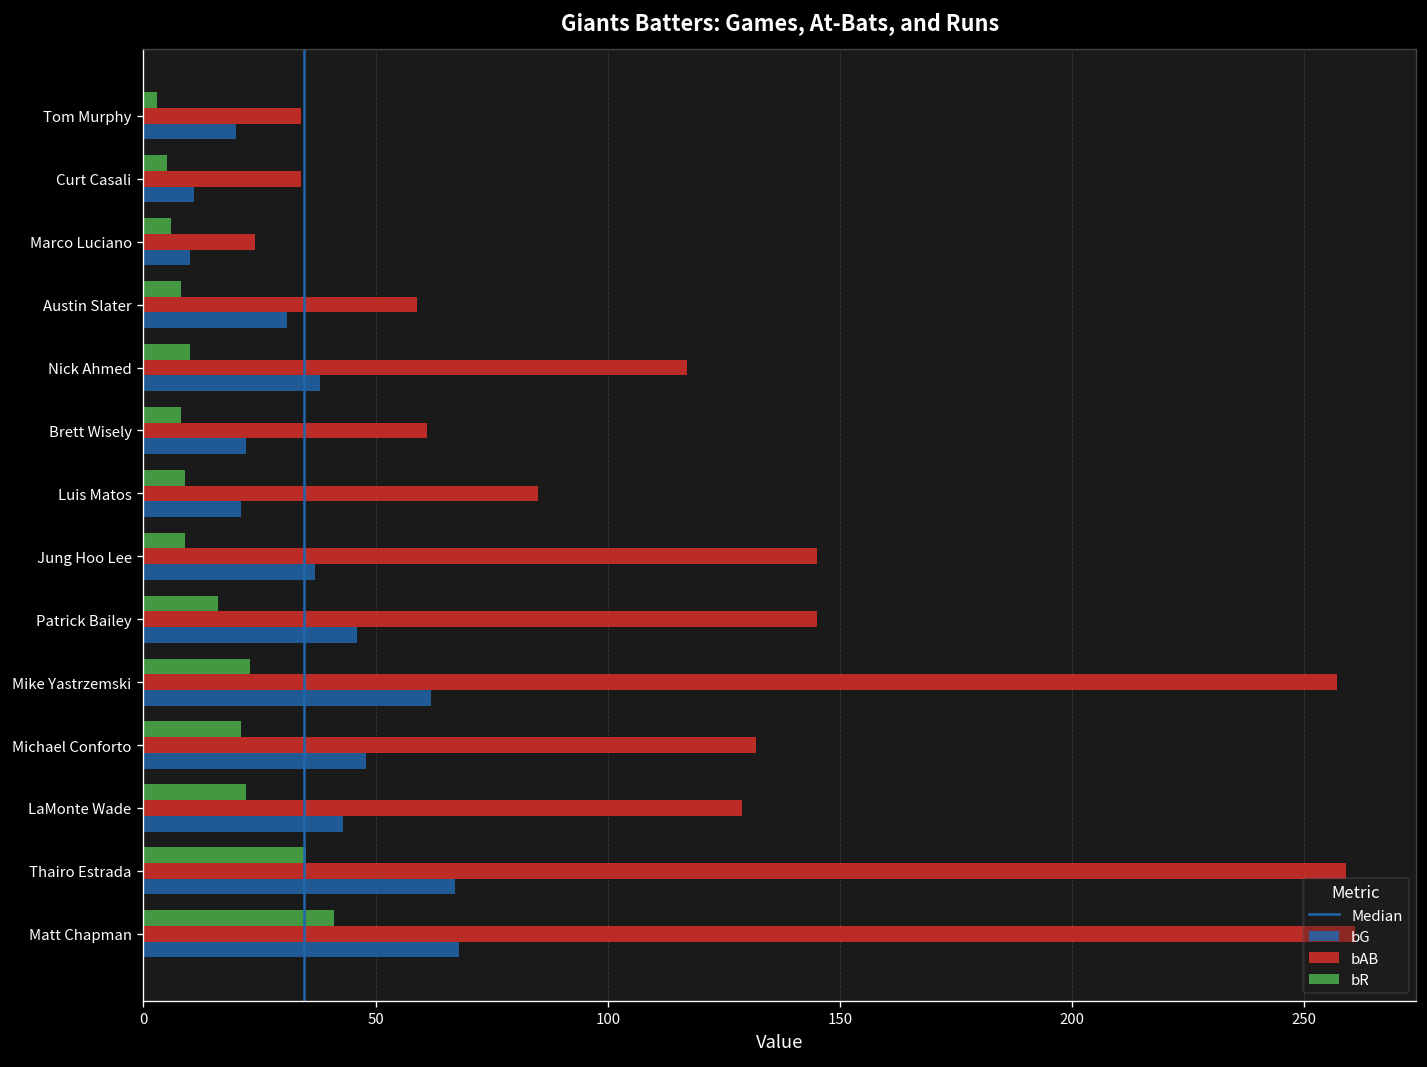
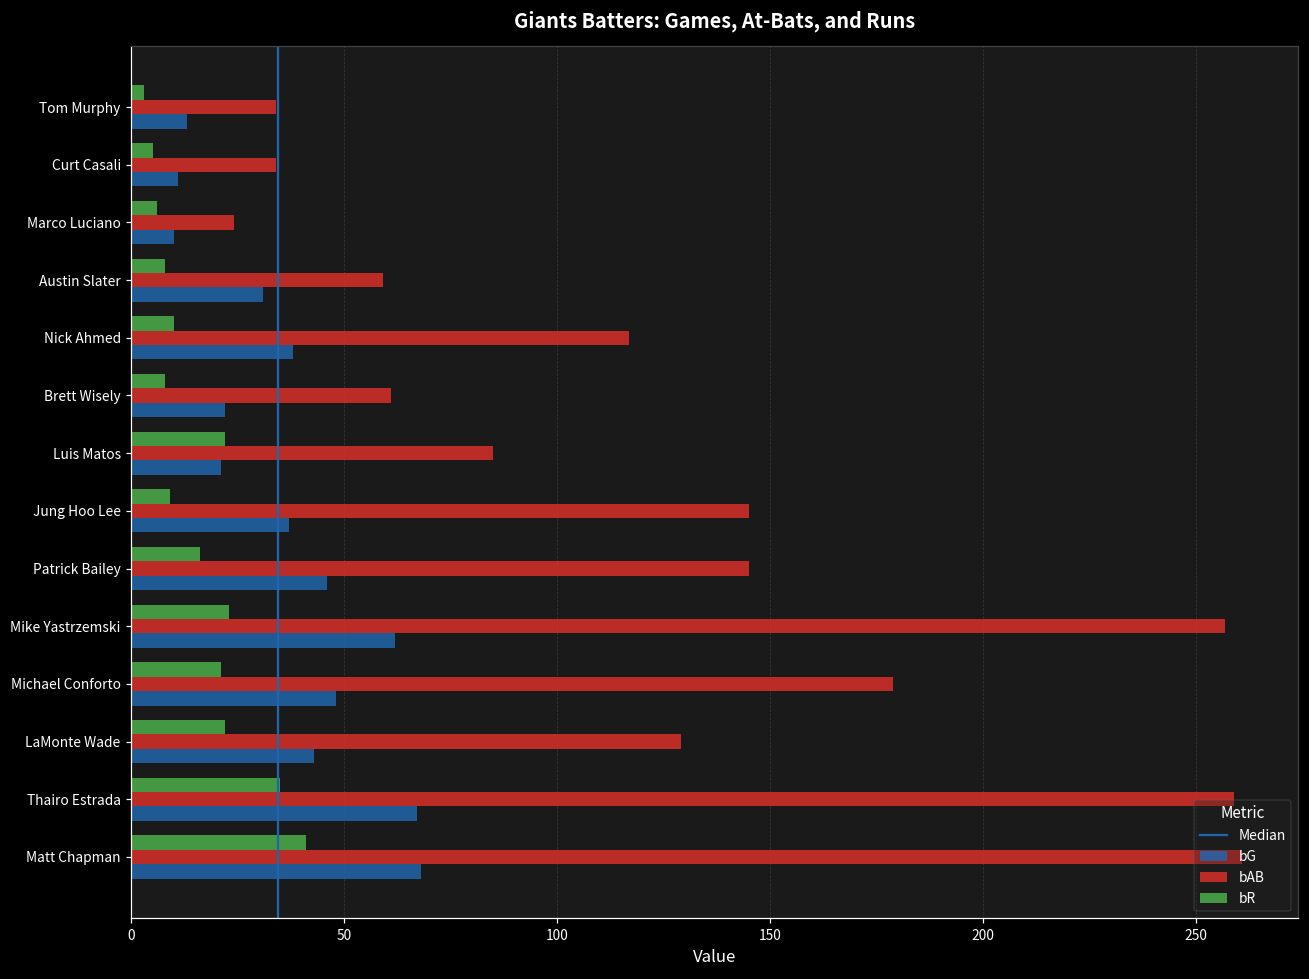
bG, Tom Murphy: 20 -> 13
bR, Luis Matos: 9 -> 22
bAB, Michael Conforto: 132 -> 179
